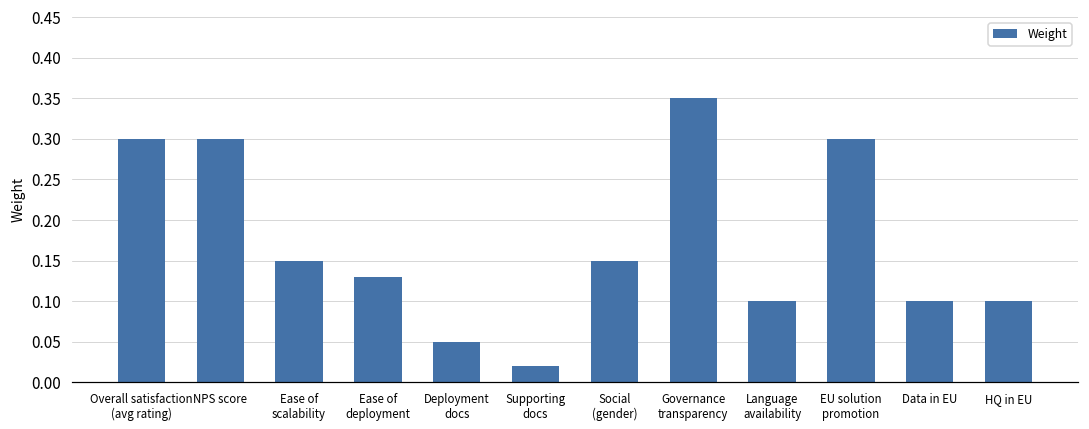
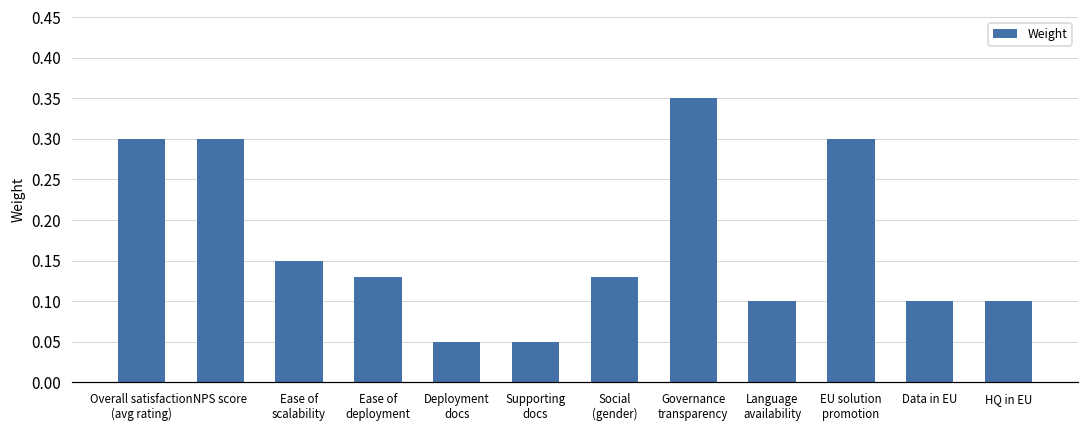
Supporting docs: 0.02 -> 0.05
Social (gender): 0.15 -> 0.13
